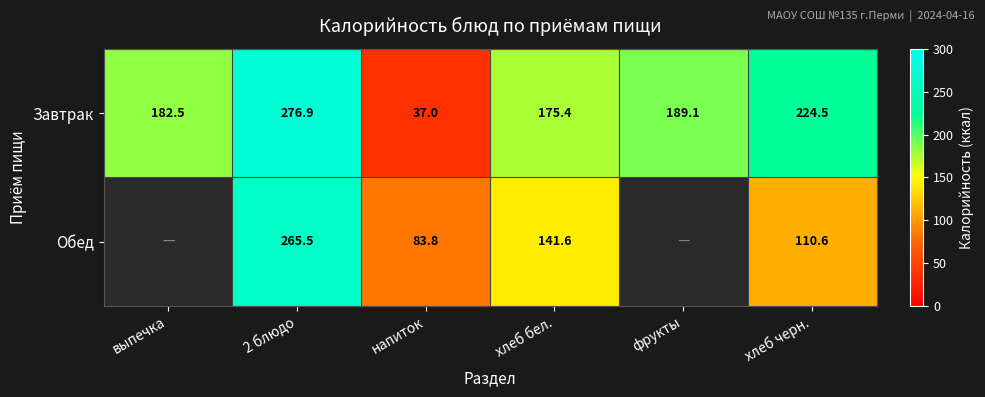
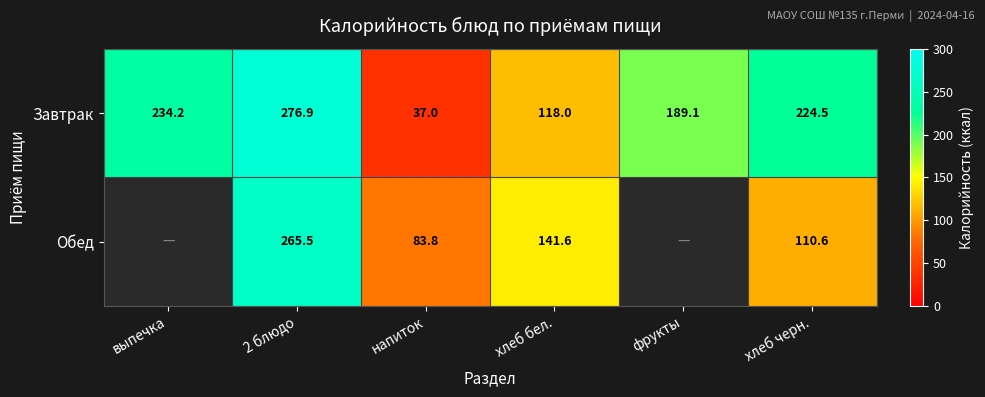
Завтрак, выпечка: 182.5 -> 234.2
Завтрак, хлеб бел.: 175.4 -> 118.0
